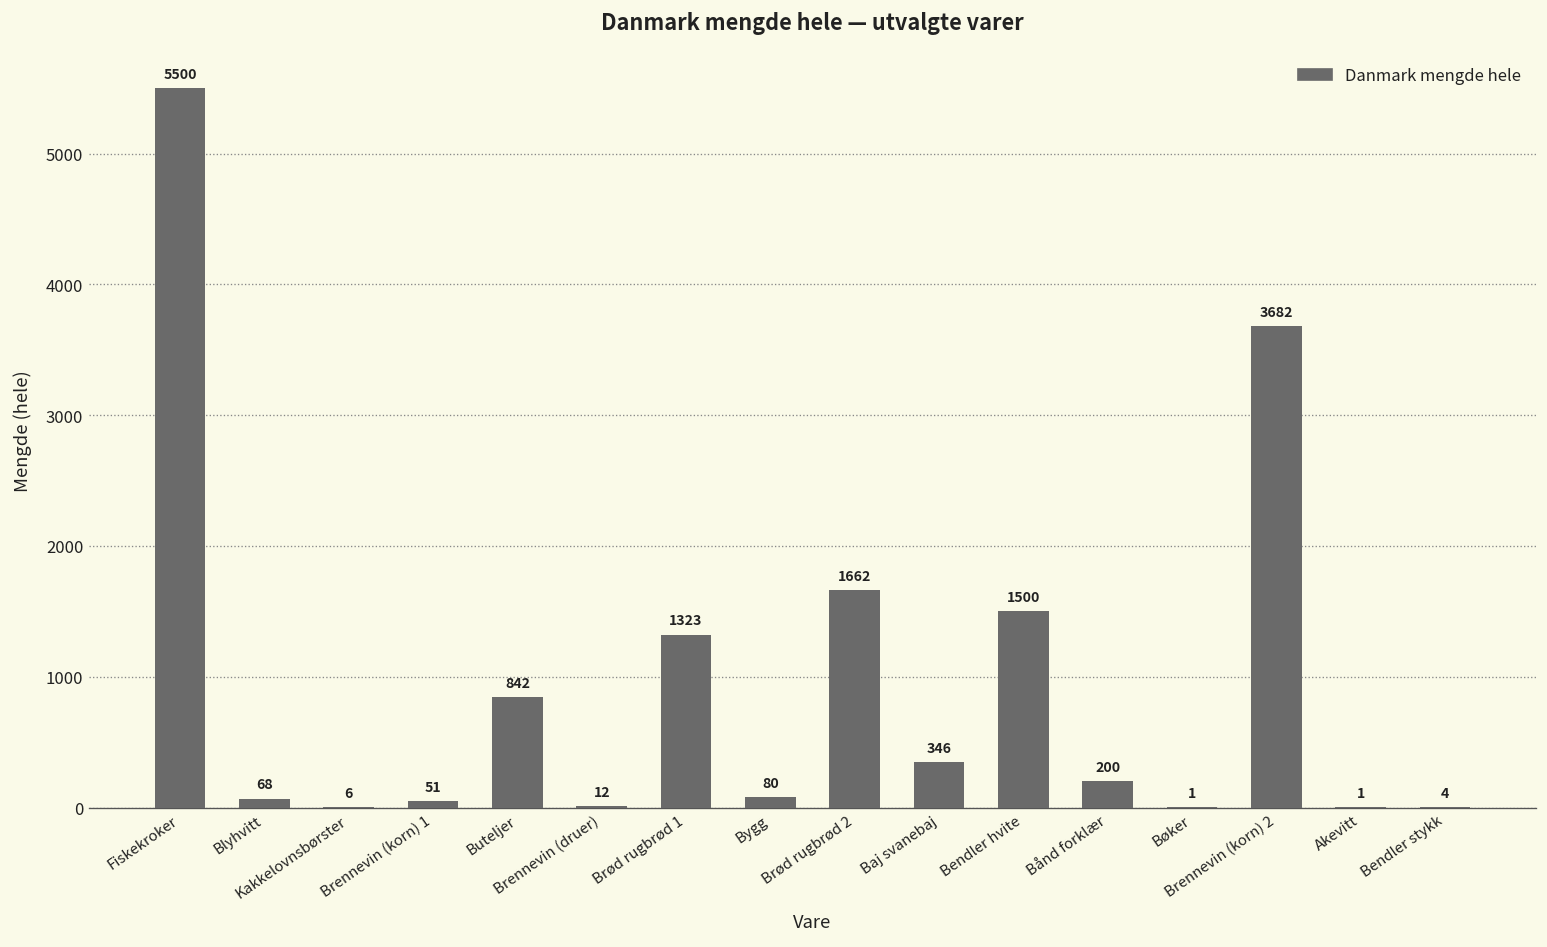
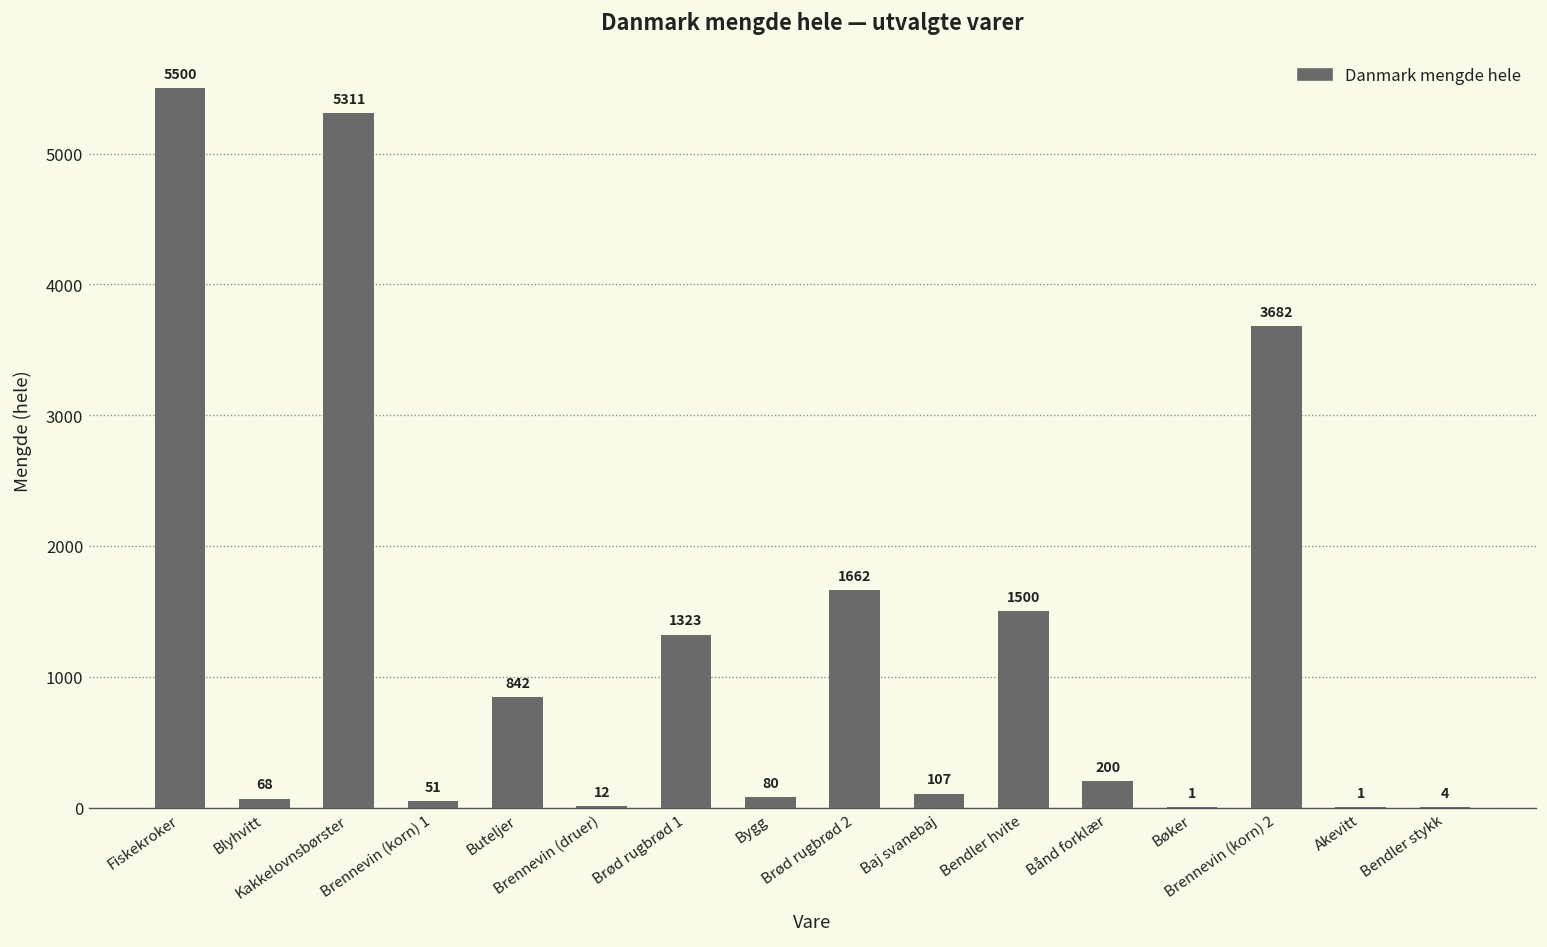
Kakkelovnsbørster: 6 -> 5311
Baj svanebaj: 346 -> 107
